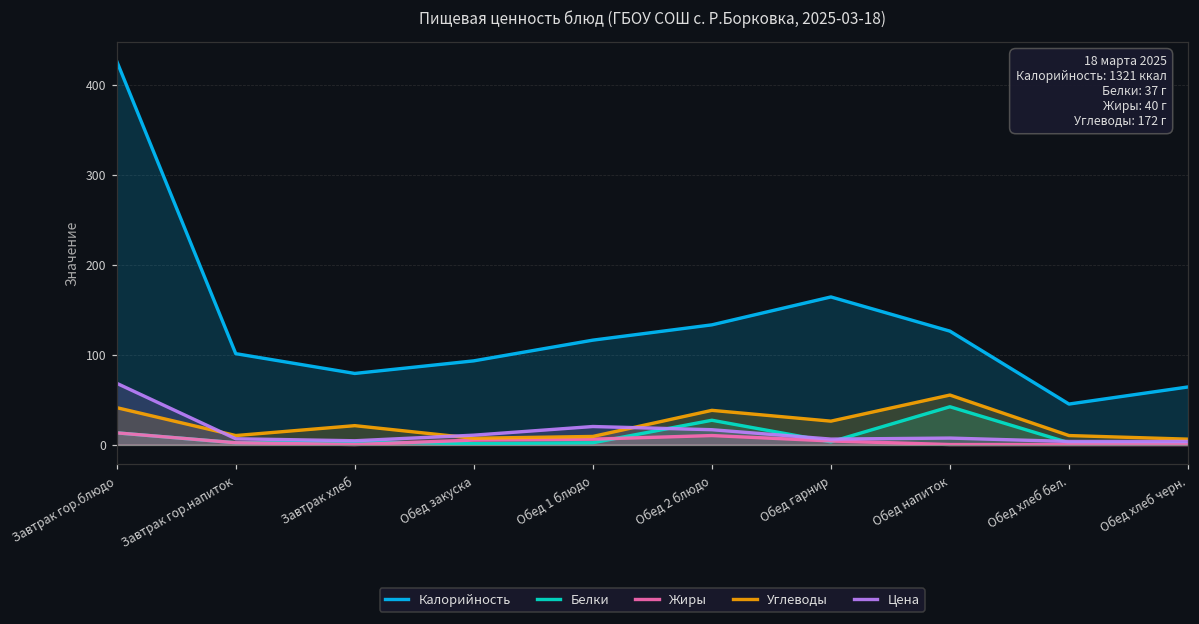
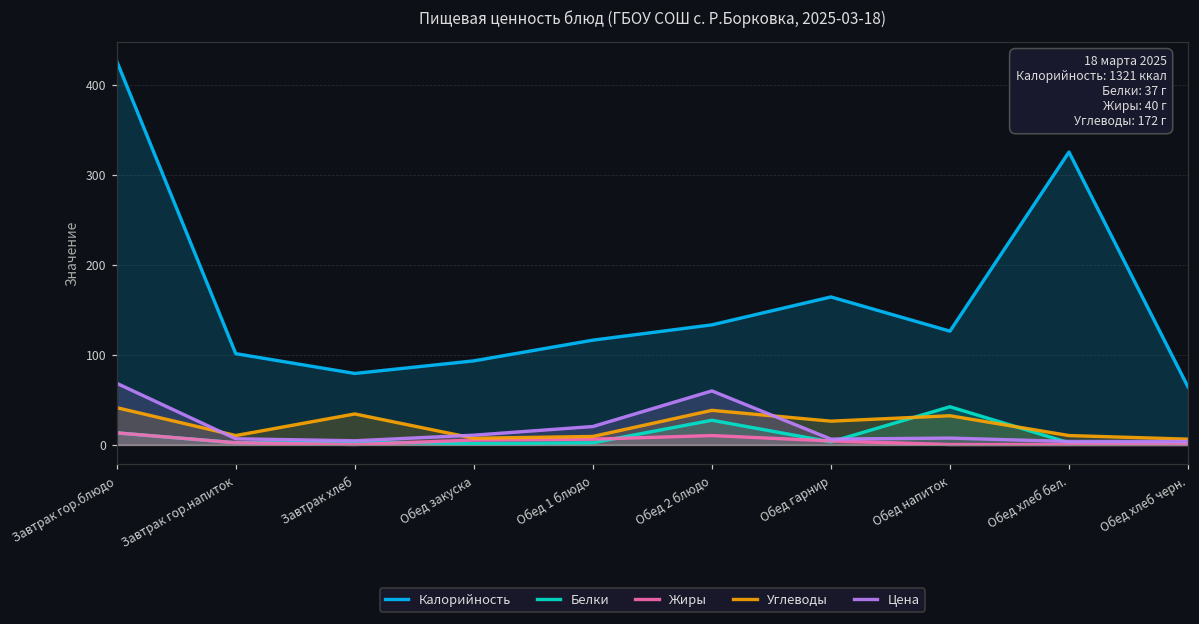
Углеводы, Завтрак хлеб: 20 -> 30
Цена, Обед 2 блюдо: 20 -> 60
Углеводы, Обед напиток: 60 -> 30
Калорийность, Обед хлеб бел.: 50 -> 330
